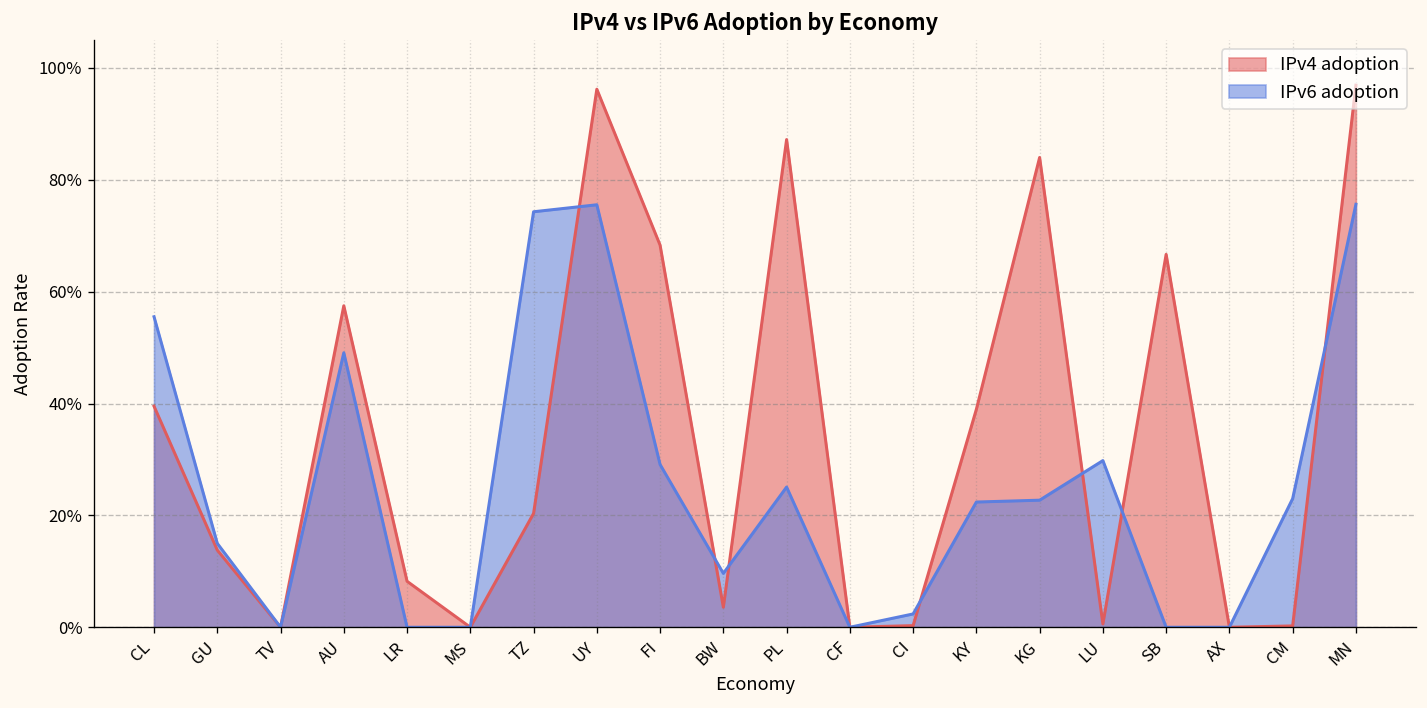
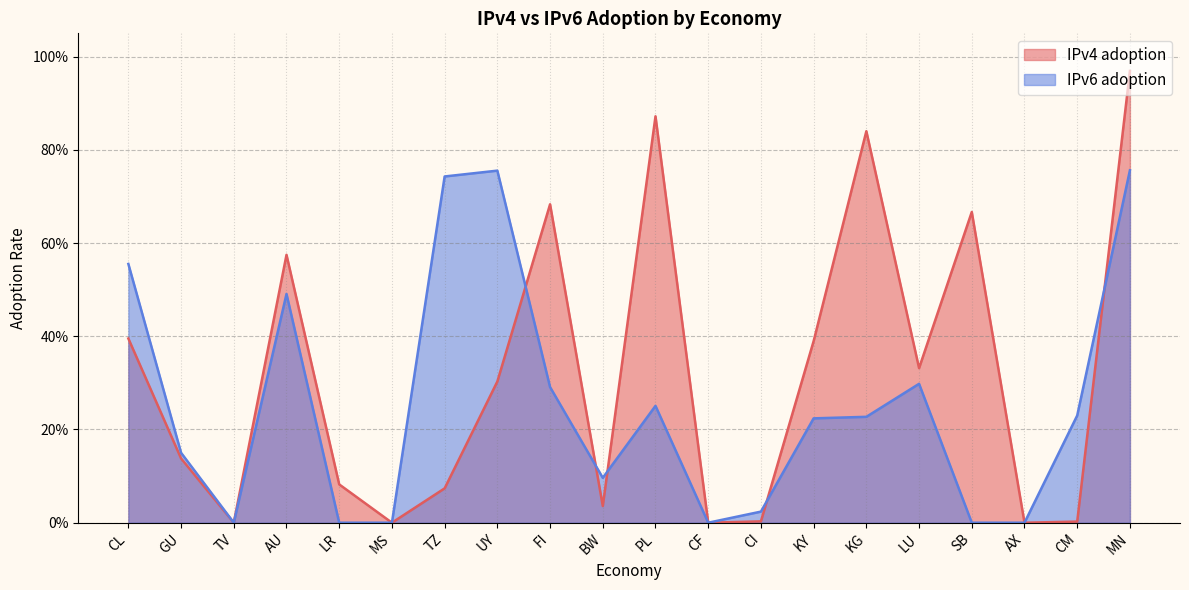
IPv4 adoption, TZ: 20% -> 7%
IPv4 adoption, UY: 96% -> 30%
IPv4 adoption, LU: 1% -> 33%
